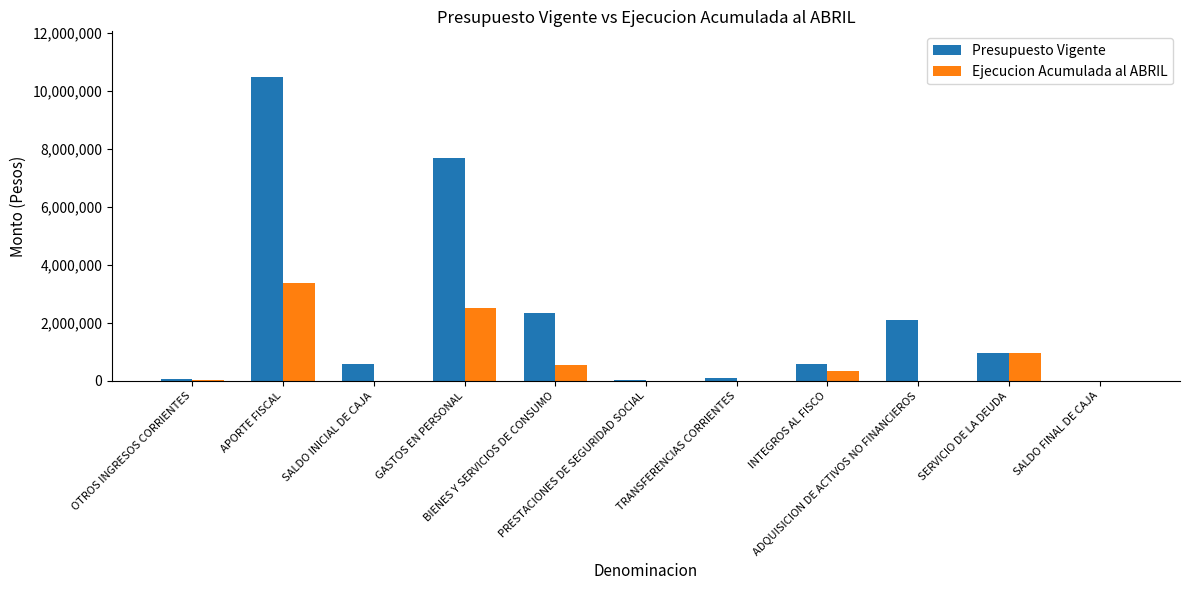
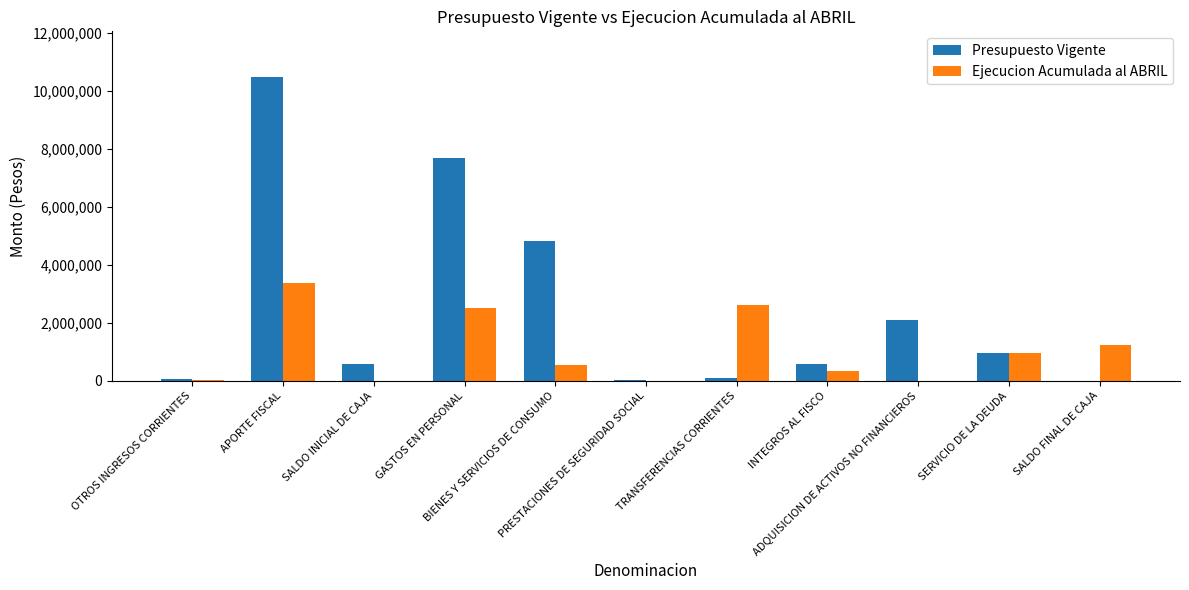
Presupuesto Vigente, BIENES Y SERVICIOS DE CONSUMO: 2,300,000 -> 4,800,000
Ejecucion Acumulada al ABRIL, TRANSFERENCIAS CORRIENTES: 0 -> 2,600,000
Ejecucion Acumulada al ABRIL, SALDO FINAL DE CAJA: 0 -> 1,200,000
